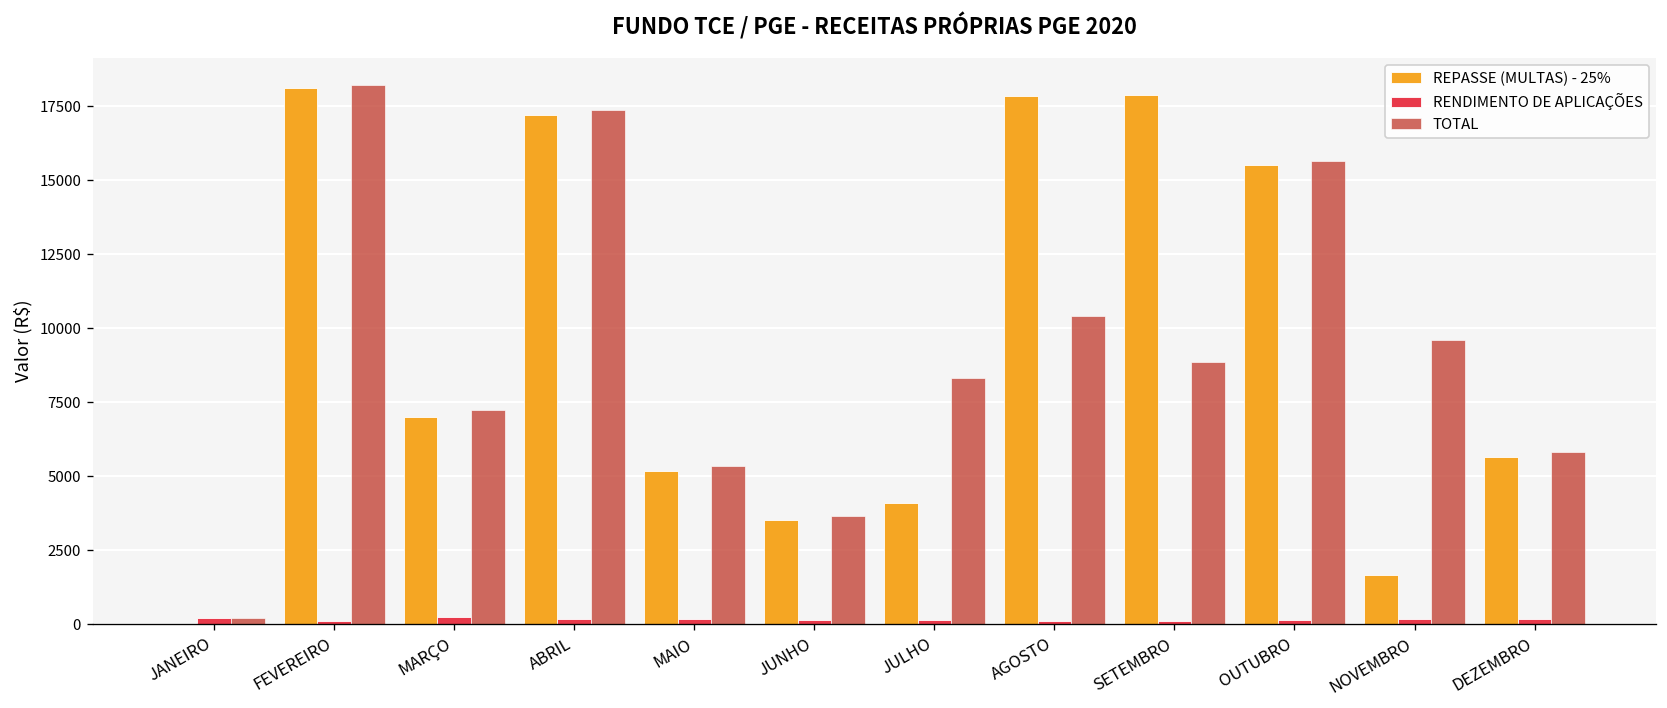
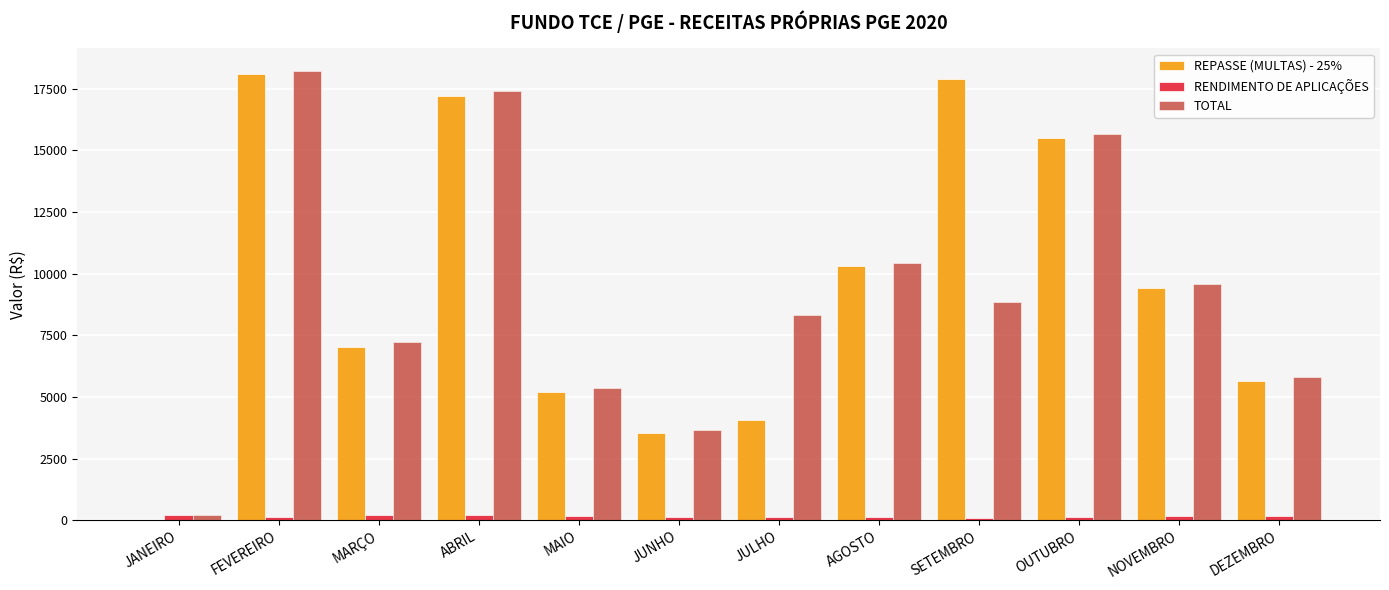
REPASSE (MULTAS) - 25%, AGOSTO: 17800 -> 10300
REPASSE (MULTAS) - 25%, NOVEMBRO: 1700 -> 9400
